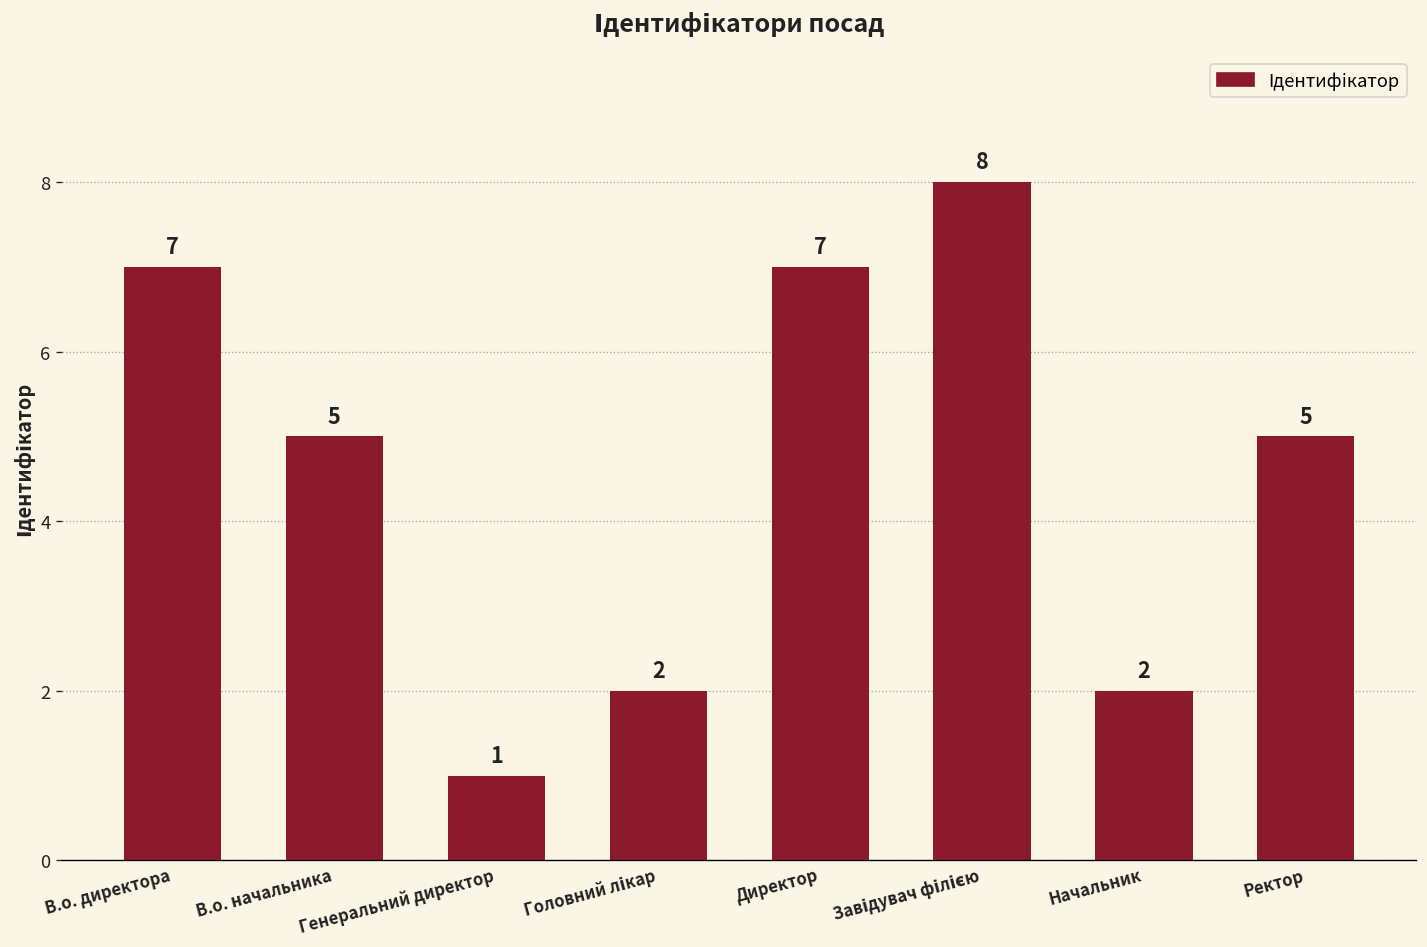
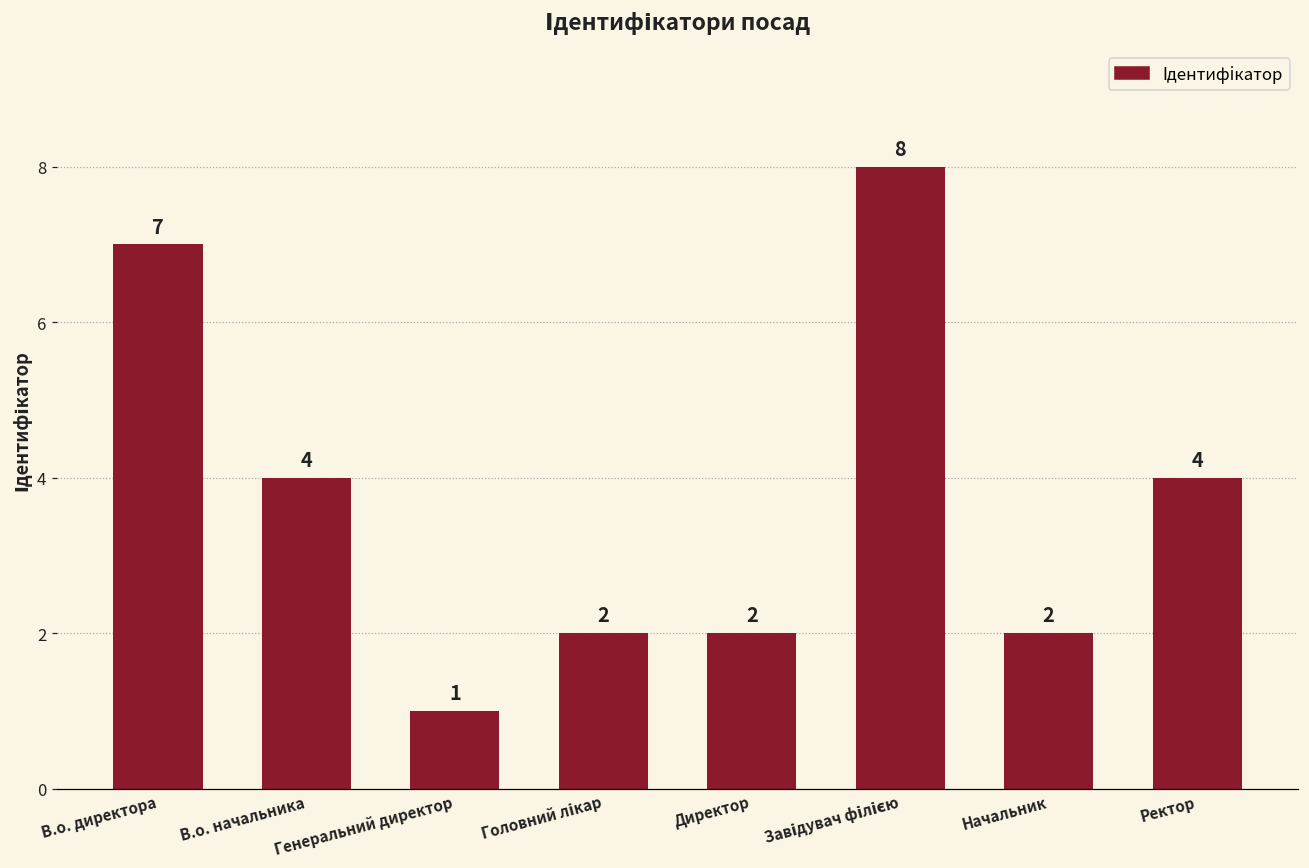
В.о. начальника: 5 -> 4
Директор: 7 -> 2
Ректор: 5 -> 4
